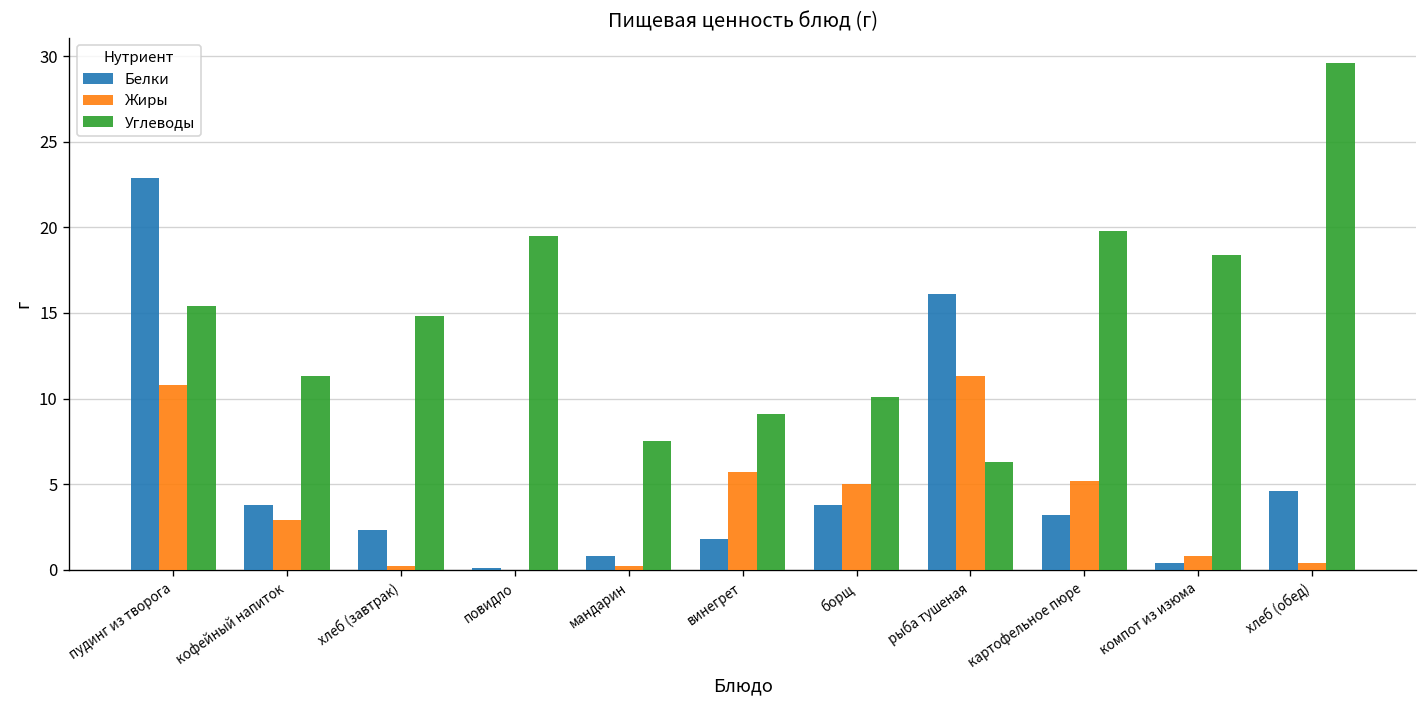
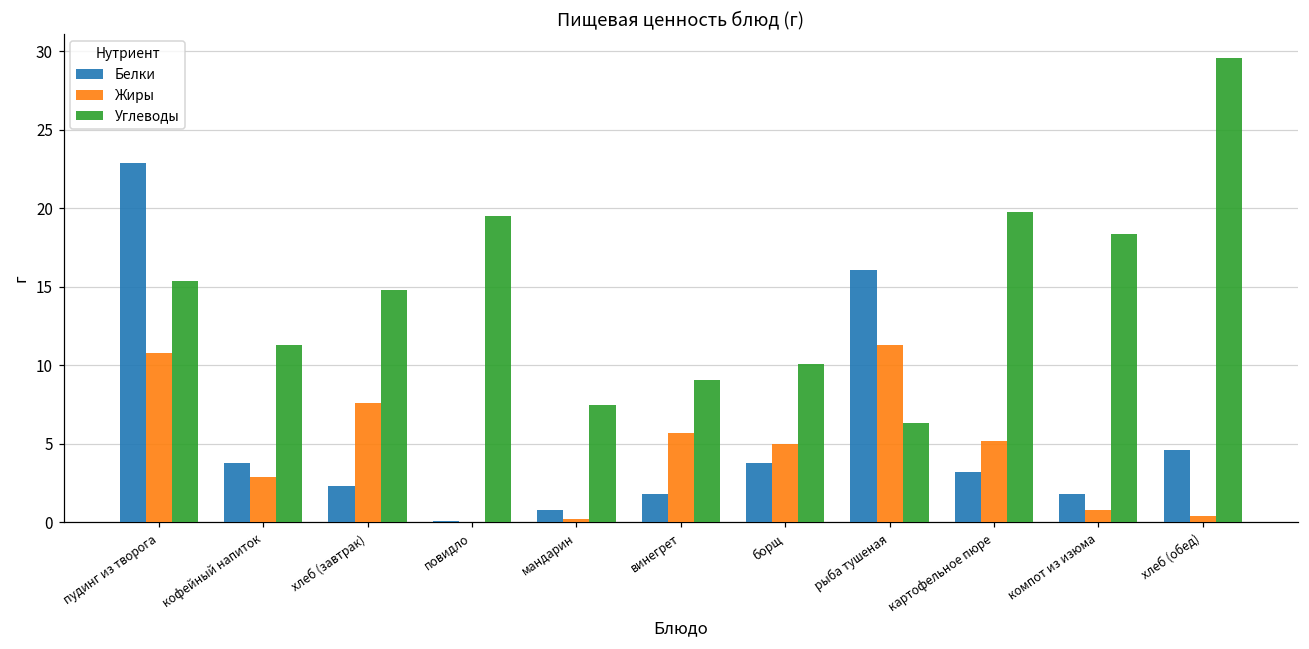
Жиры, хлеб (завтрак): 0.2 -> 7.6
Белки, компот из изюма: 0.4 -> 1.8
